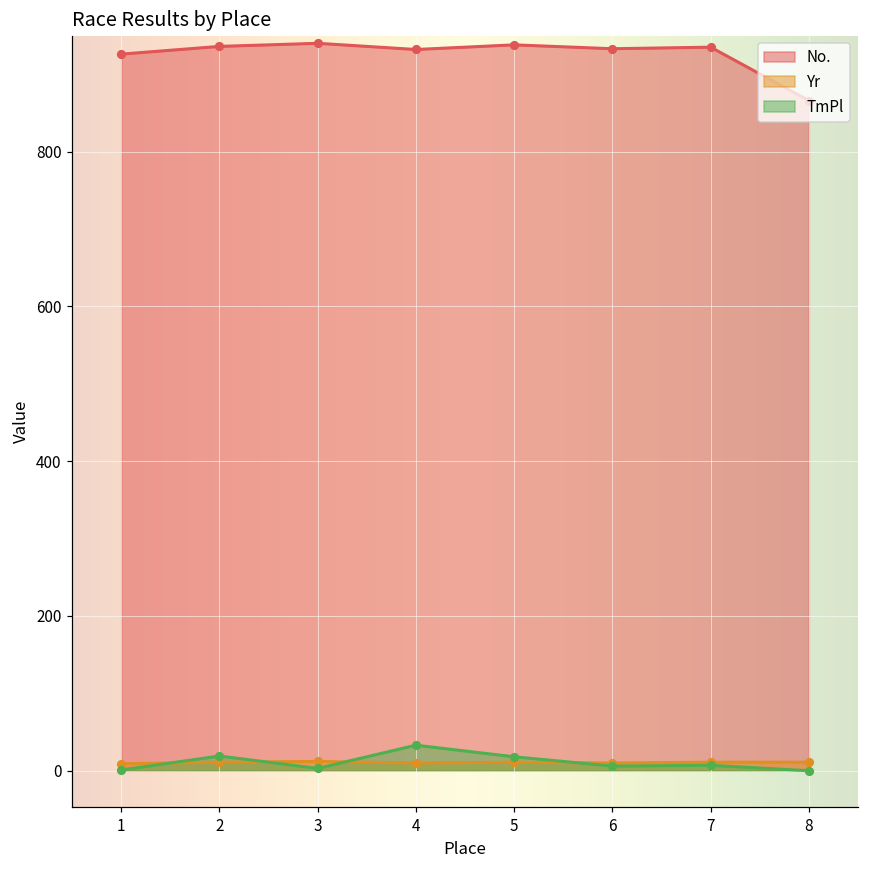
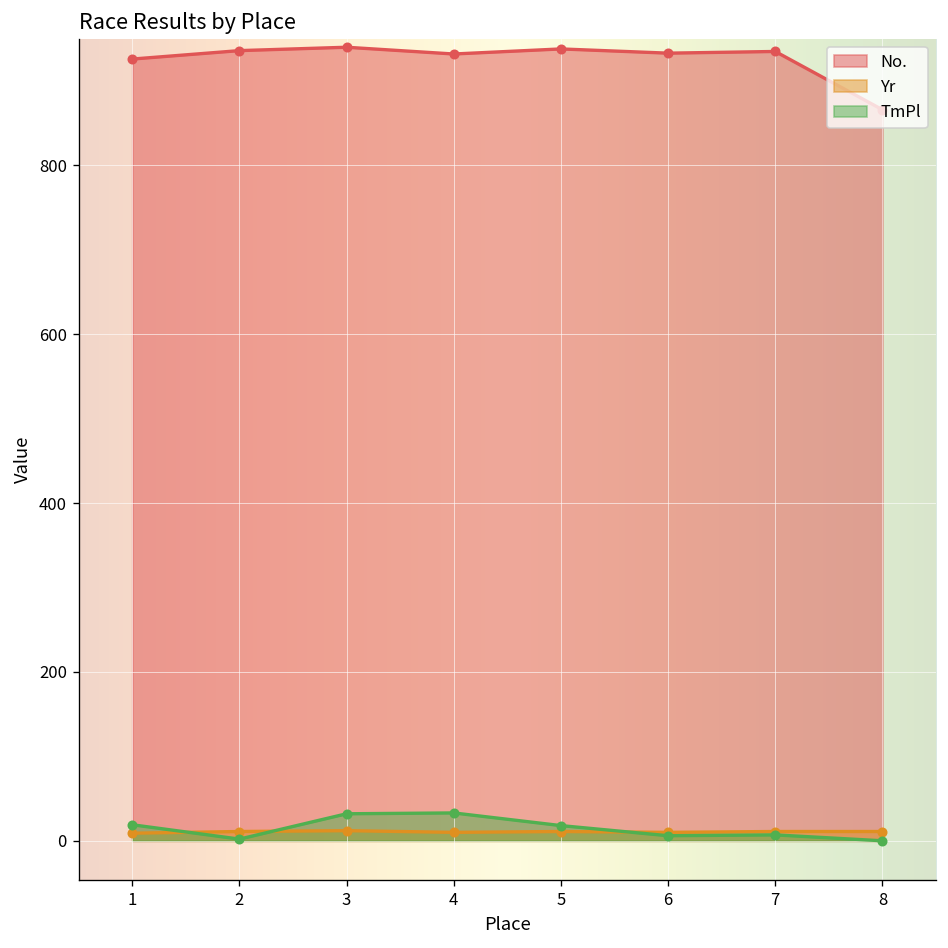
TmPl, 1: 0 -> 20
TmPl, 2: 20 -> 0
TmPl, 3: 0 -> 30
